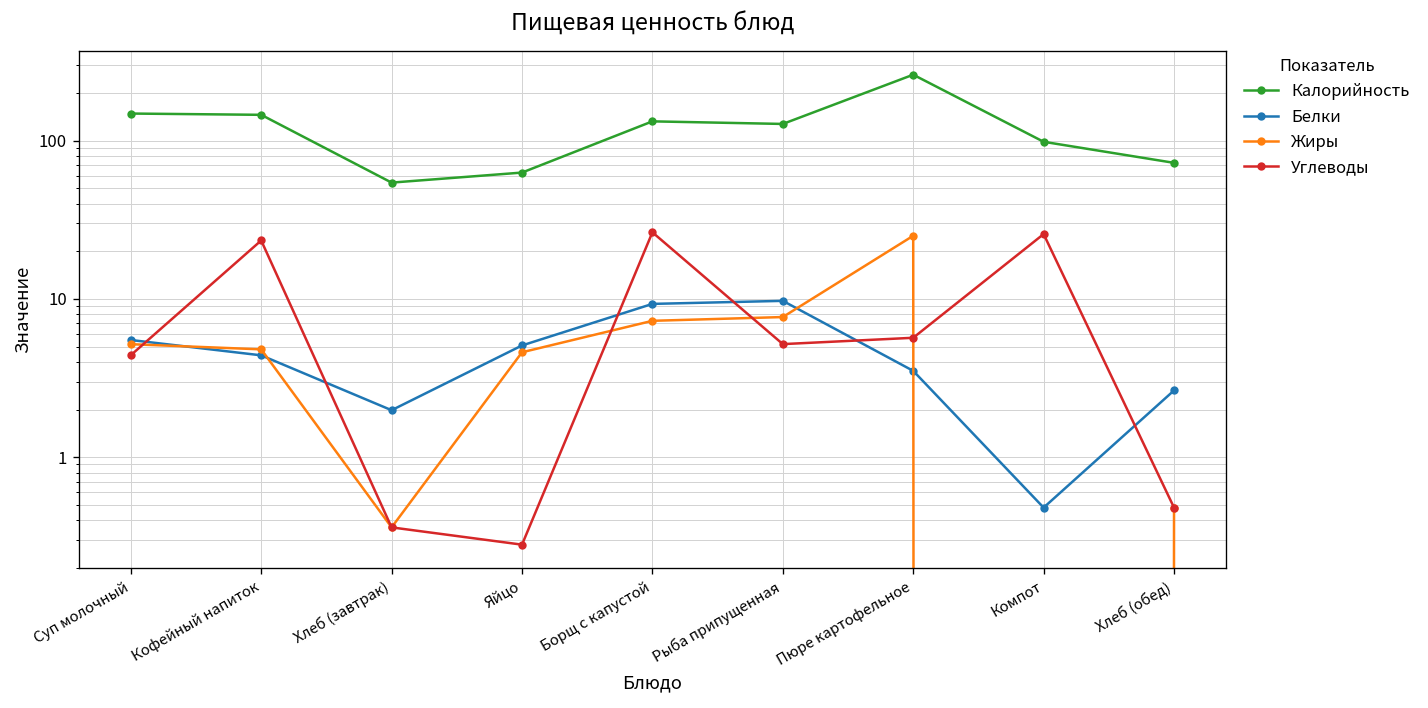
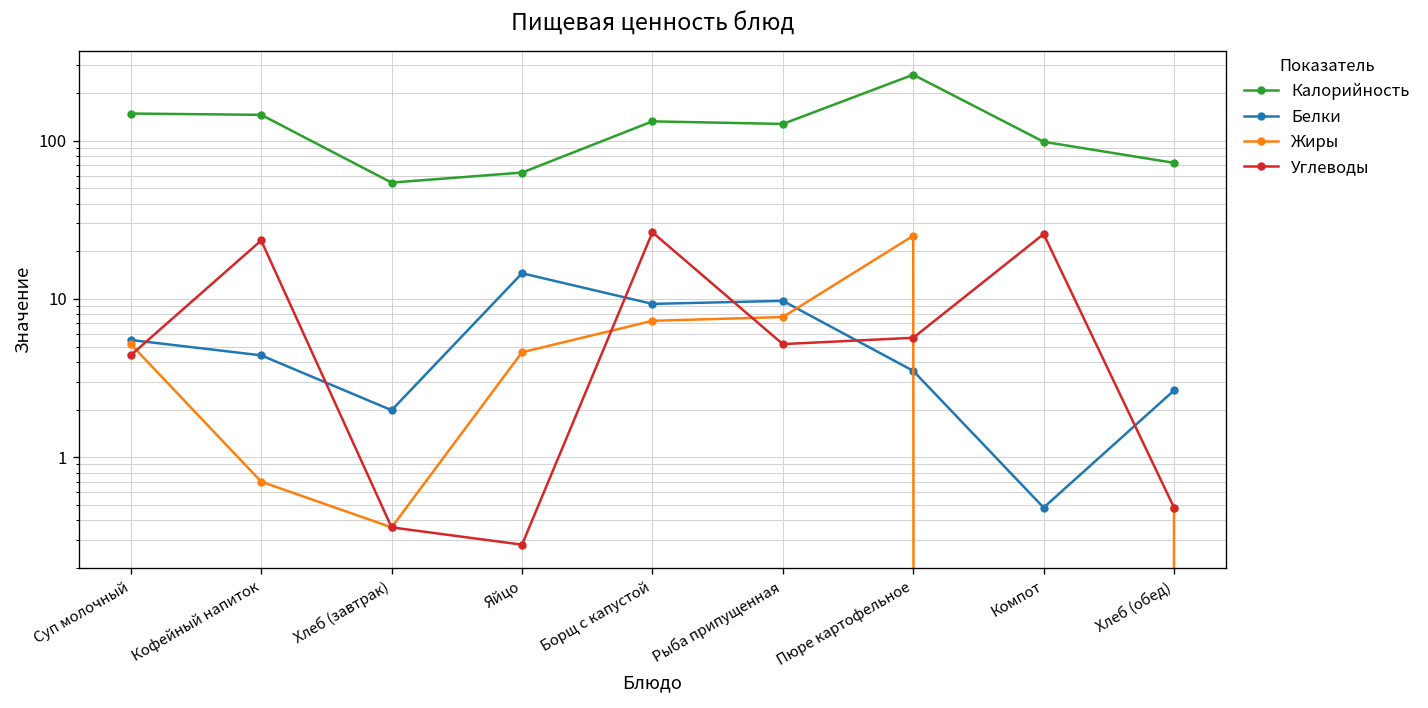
Жиры, Кофейный напиток: 4.8 -> 0.7
Белки, Яйцо: 5.1 -> 15
